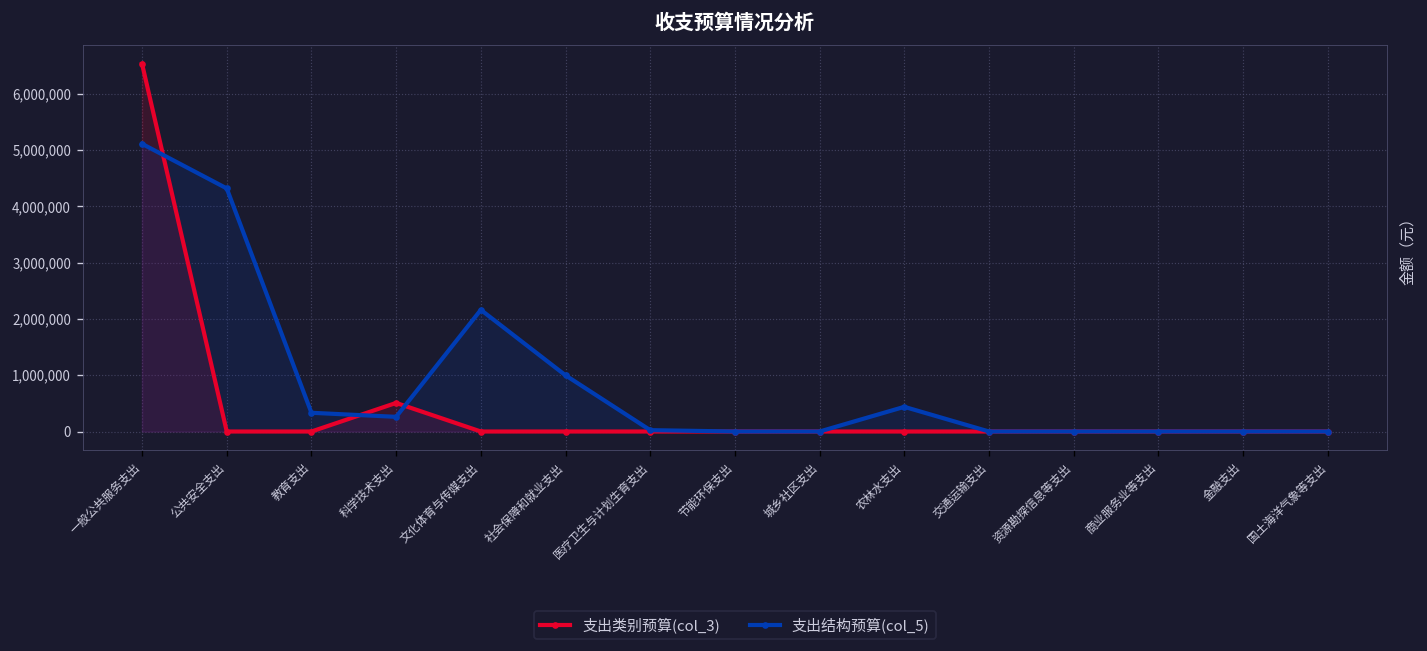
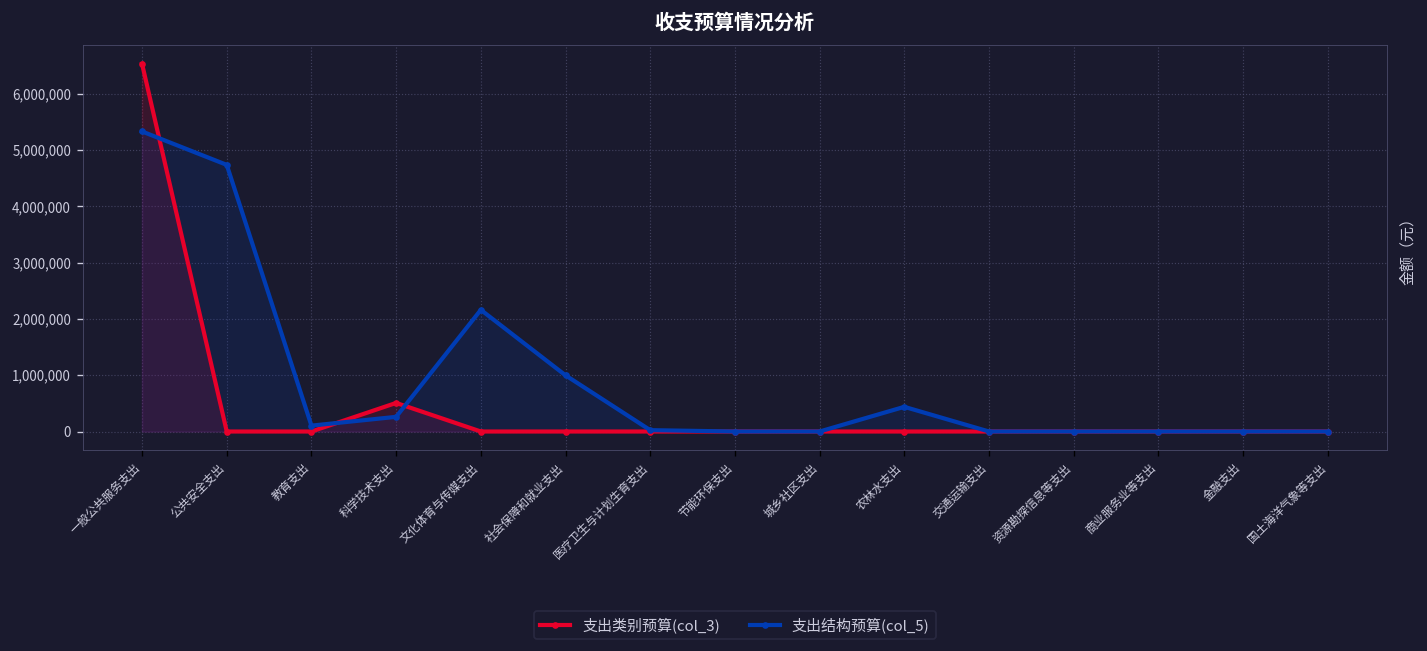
支出结构预算(col_5), 一般公共服务支出: 5,100,000 -> 5,300,000
支出结构预算(col_5), 公共安全支出: 4,300,000 -> 4,700,000
支出结构预算(col_5), 教育支出: 300,000 -> 100,000
